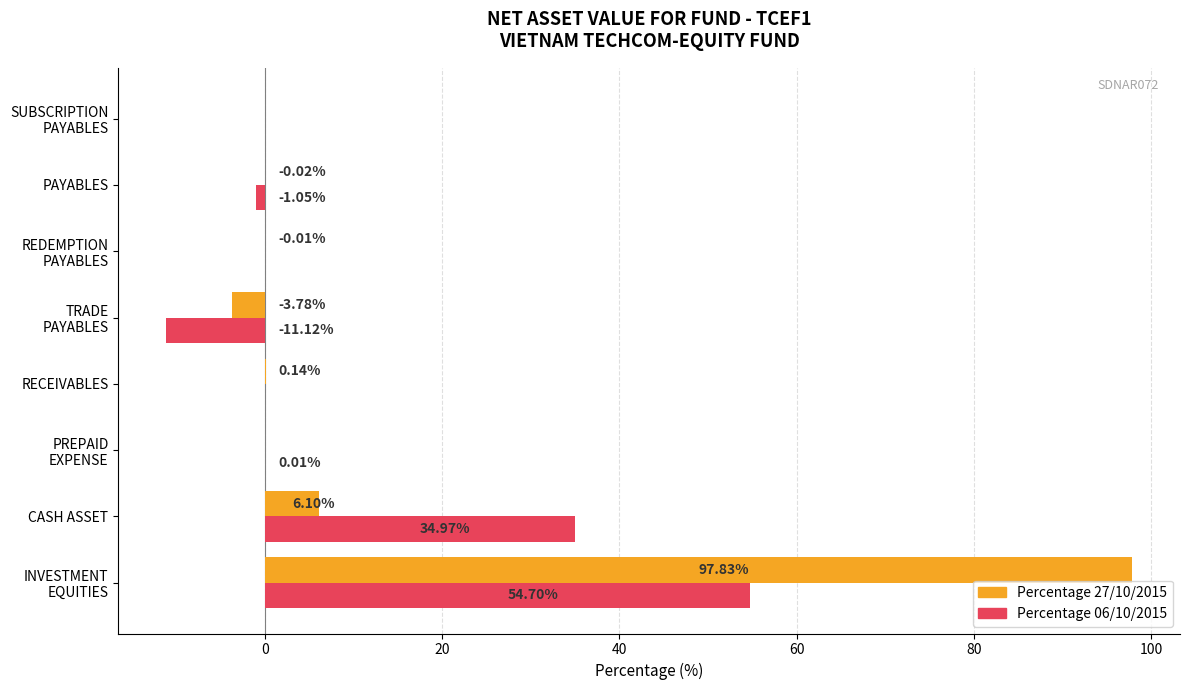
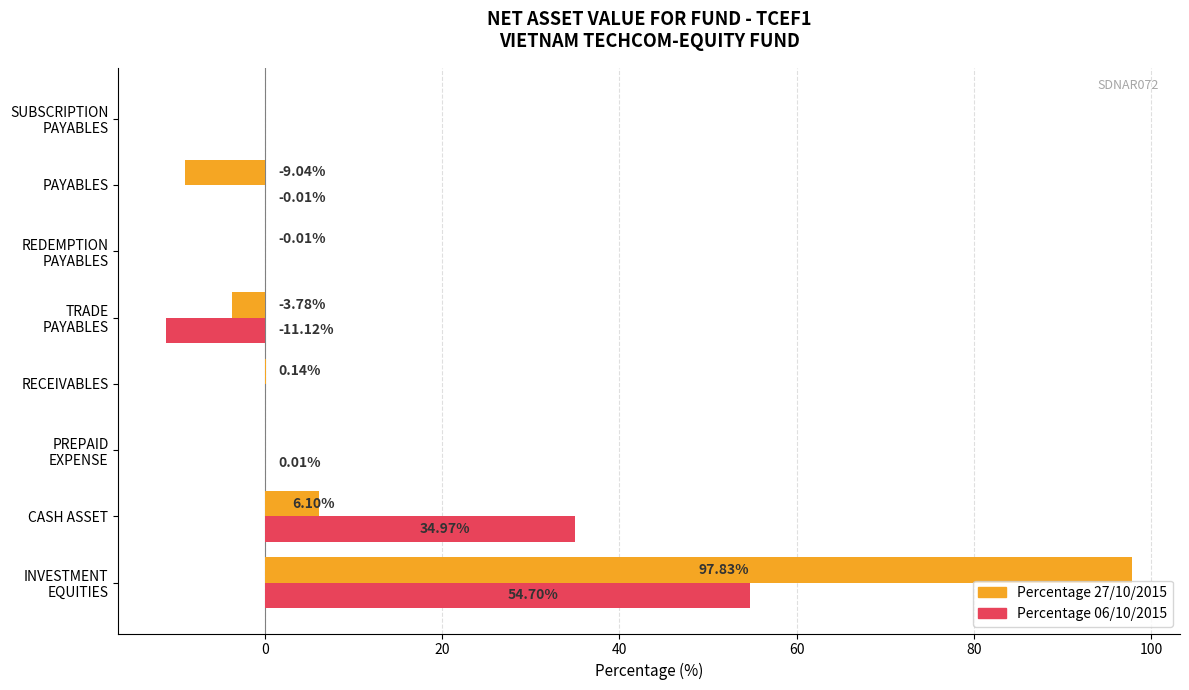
Percentage 27/10/2015, PAYABLES: -0.02% -> -9.04%
Percentage 06/10/2015, PAYABLES: -1.05% -> -0.01%
